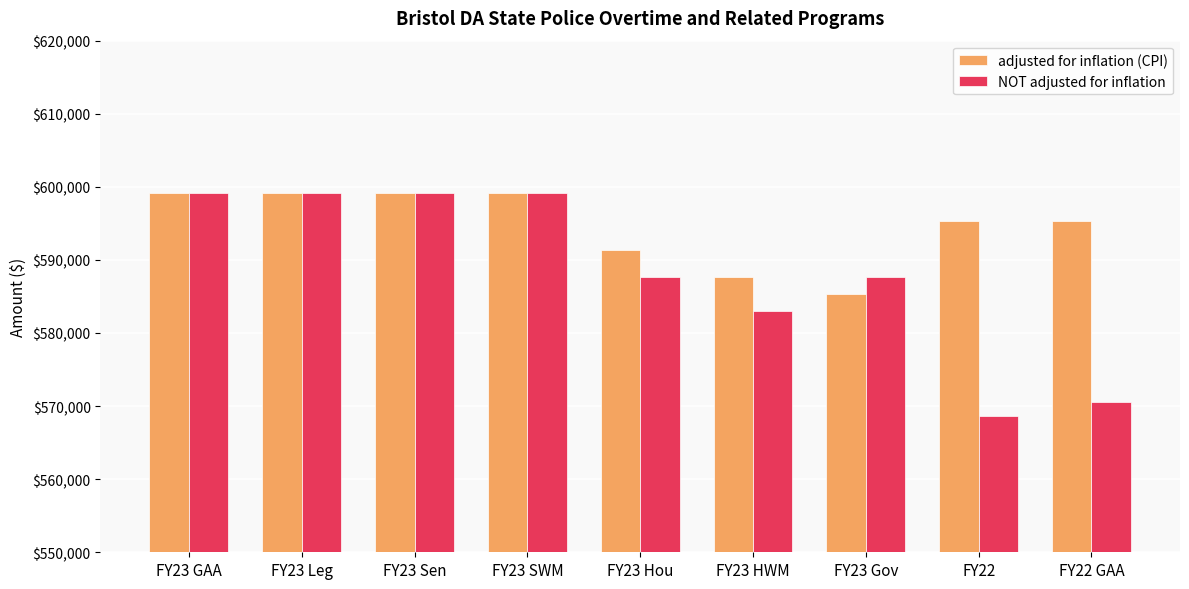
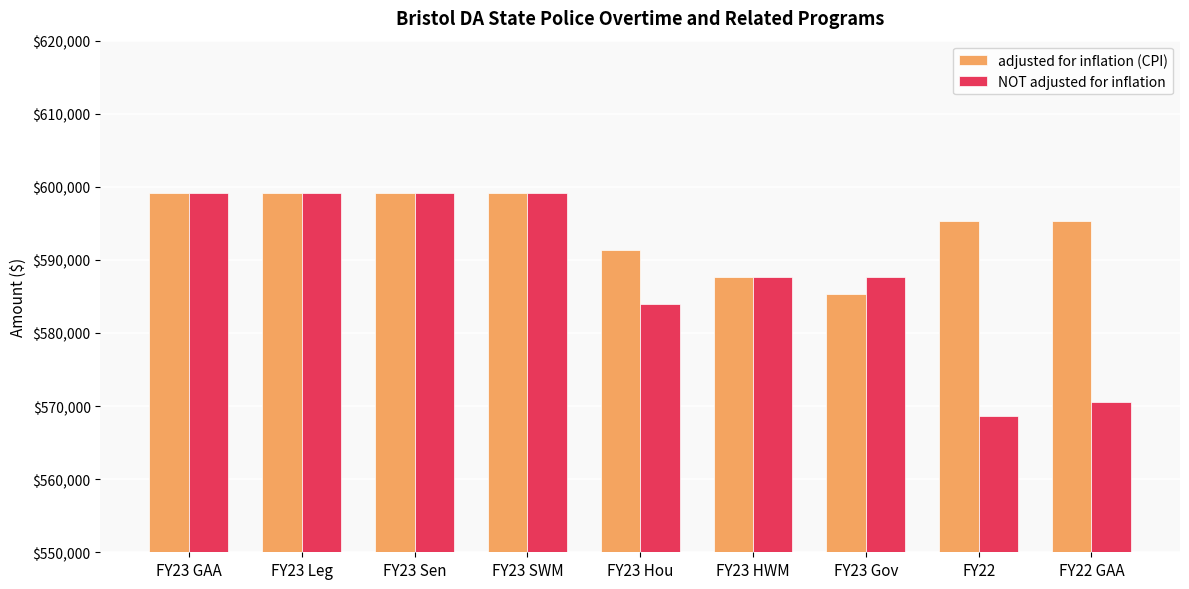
NOT adjusted for inflation, FY23 Hou: $588,000 -> $584,000
NOT adjusted for inflation, FY23 HWM: $583,000 -> $588,000
